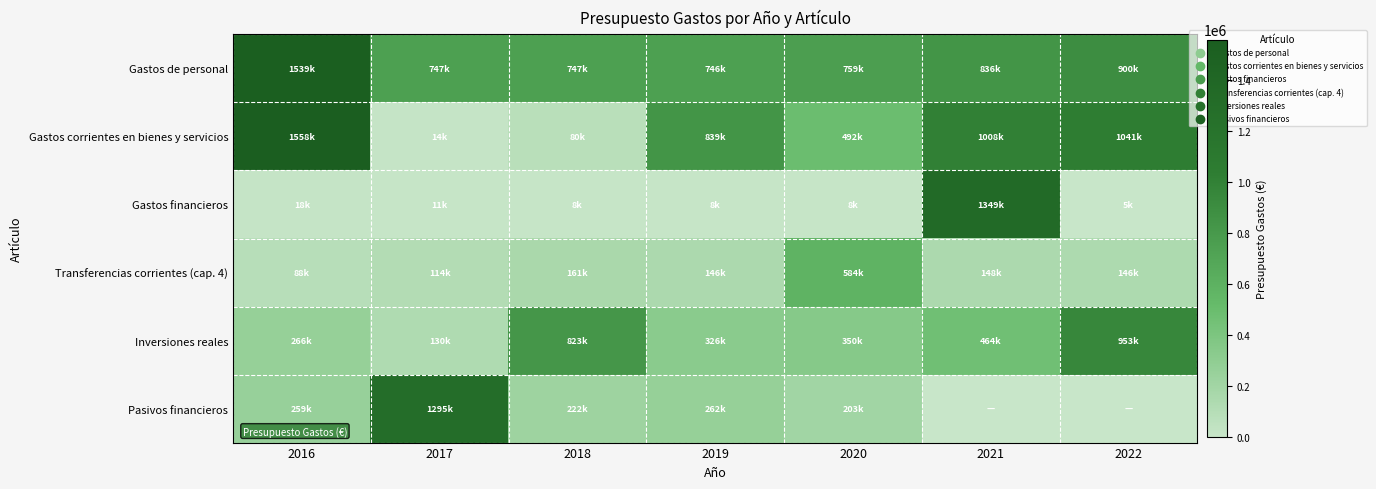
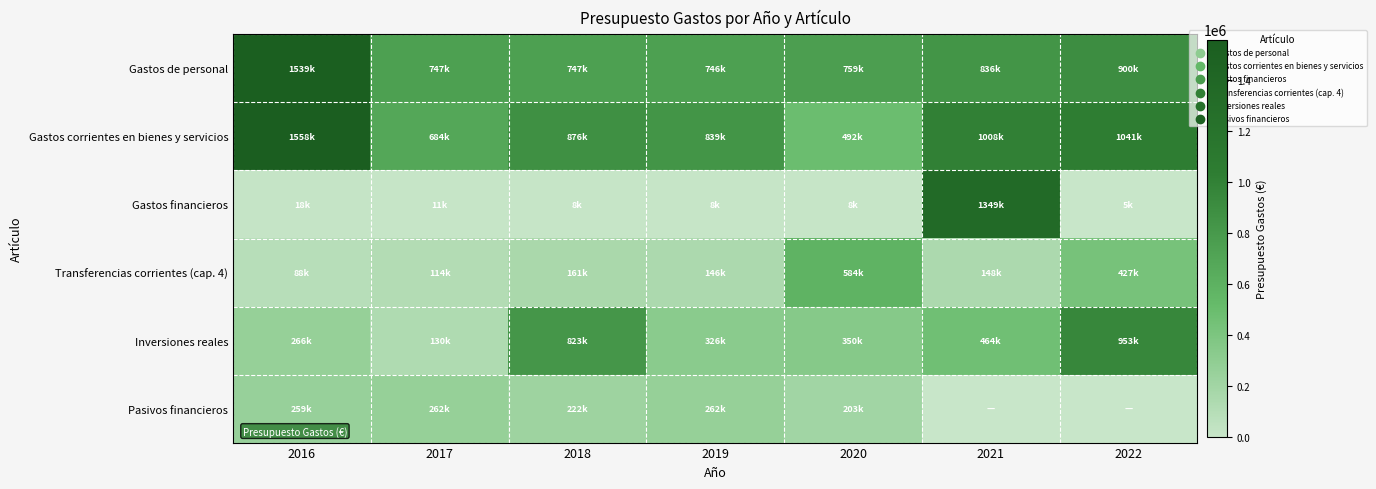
Gastos corrientes en bienes y servicios, 2017: 14k -> 684k
Gastos corrientes en bienes y servicios, 2018: 80k -> 876k
Transferencias corrientes (cap. 4), 2022: 146k -> 427k
Pasivos financieros, 2017: 1295k -> 262k
